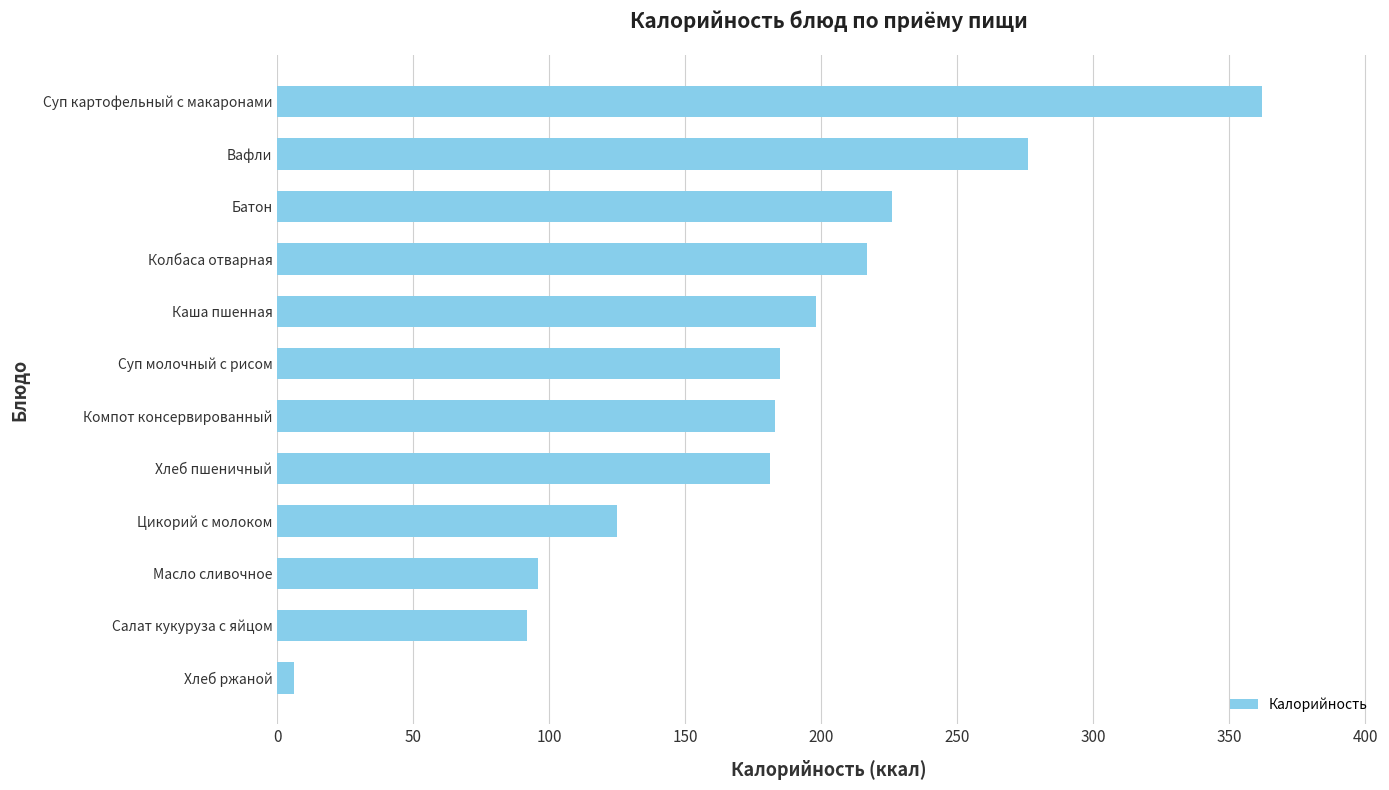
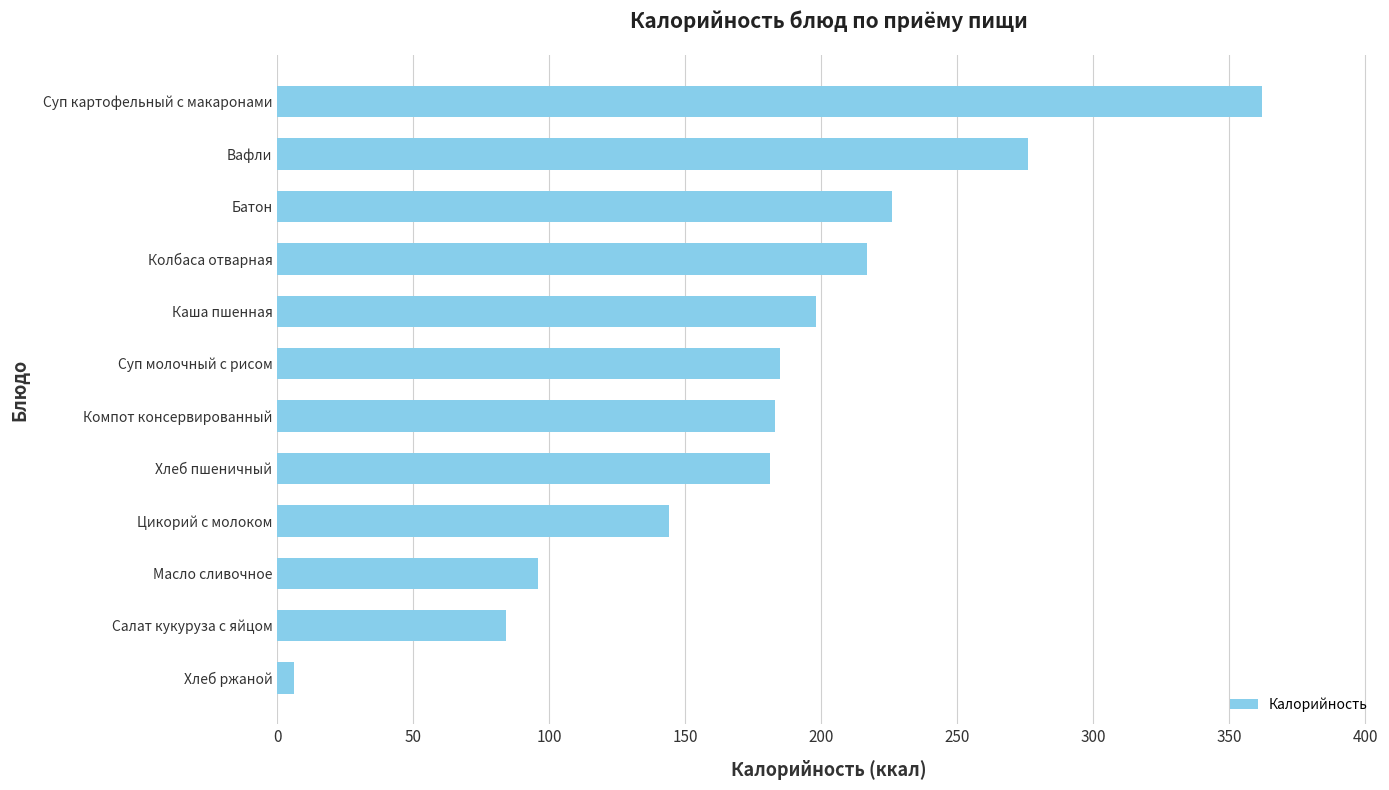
Цикорий с молоком: 125 -> 144
Салат кукуруза с яйцом: 92 -> 84
